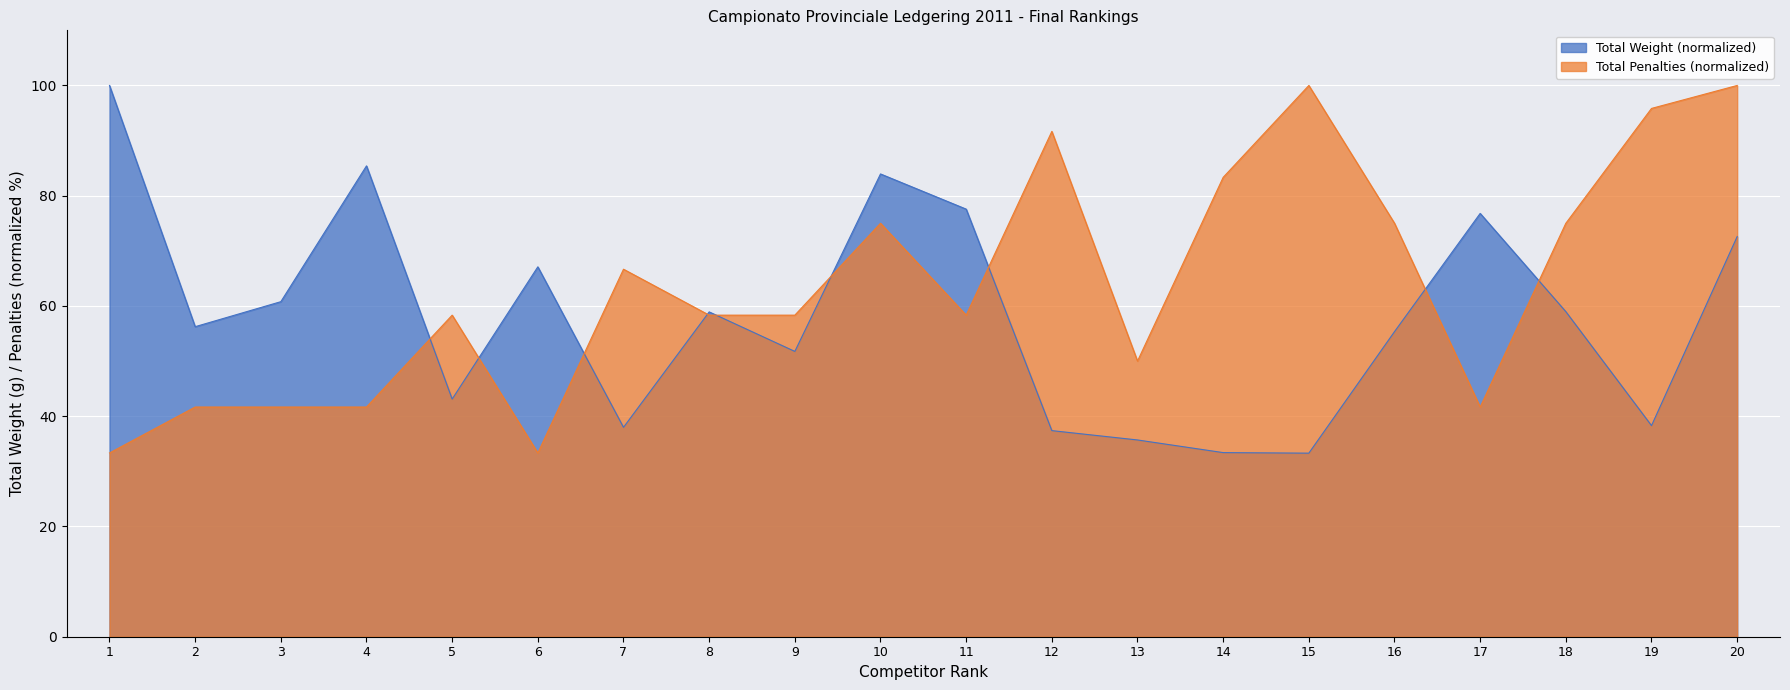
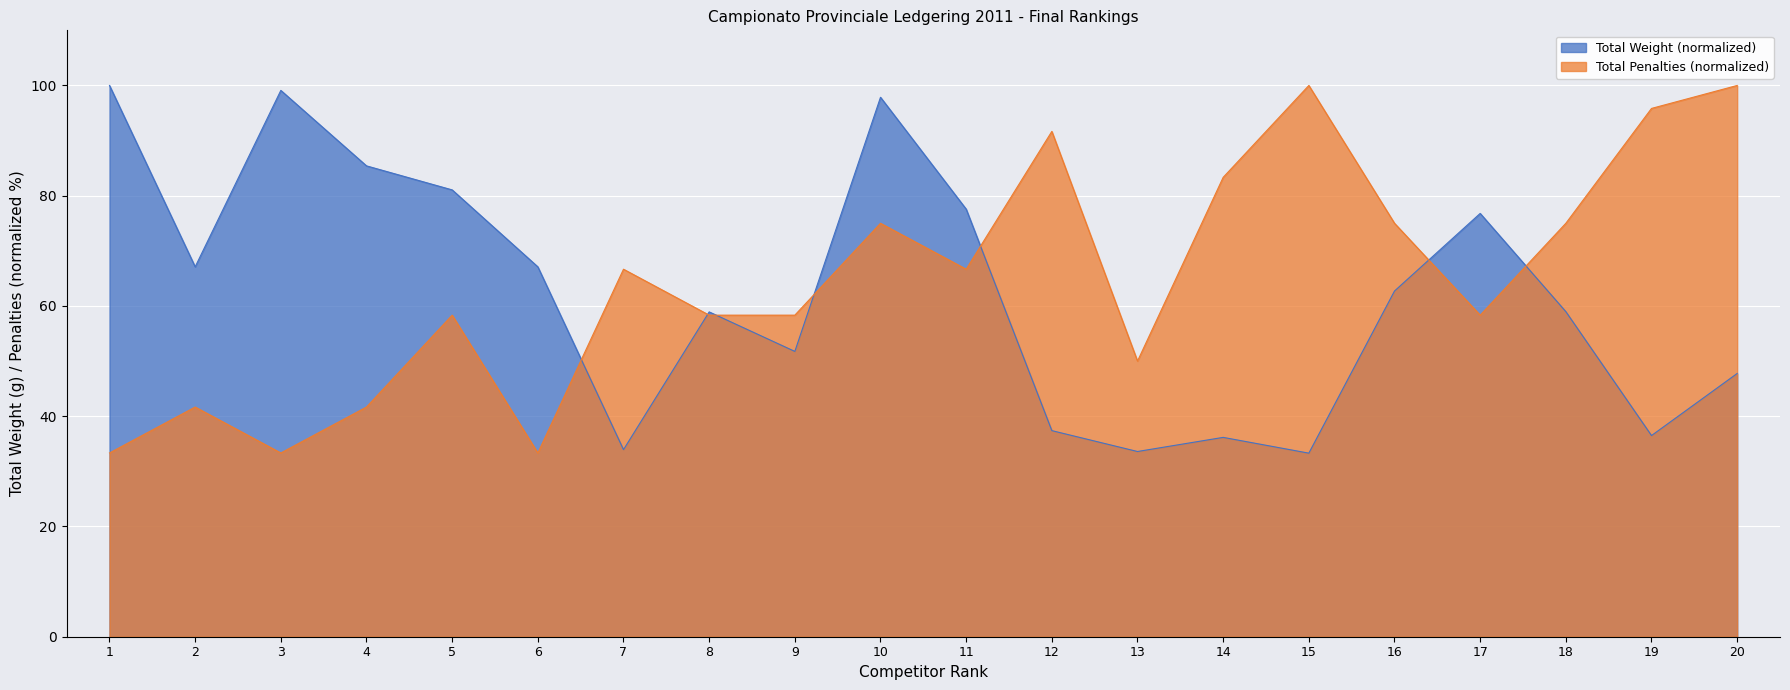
Total Weight (normalized), 2: 56 -> 67
Total Weight (normalized), 3: 61 -> 99
Total Penalties (normalized), 3: 42 -> 33
Total Weight (normalized), 5: 43 -> 81
Total Weight (normalized), 7: 38 -> 34
Total Weight (normalized), 10: 84 -> 98
Total Penalties (normalized), 11: 58 -> 67
Total Weight (normalized), 13: 36 -> 34
Total Weight (normalized), 14: 33 -> 36
Total Weight (normalized), 16: 55 -> 63
Total Penalties (normalized), 17: 42 -> 58
Total Weight (normalized), 19: 38 -> 36
Total Weight (normalized), 20: 73 -> 48
